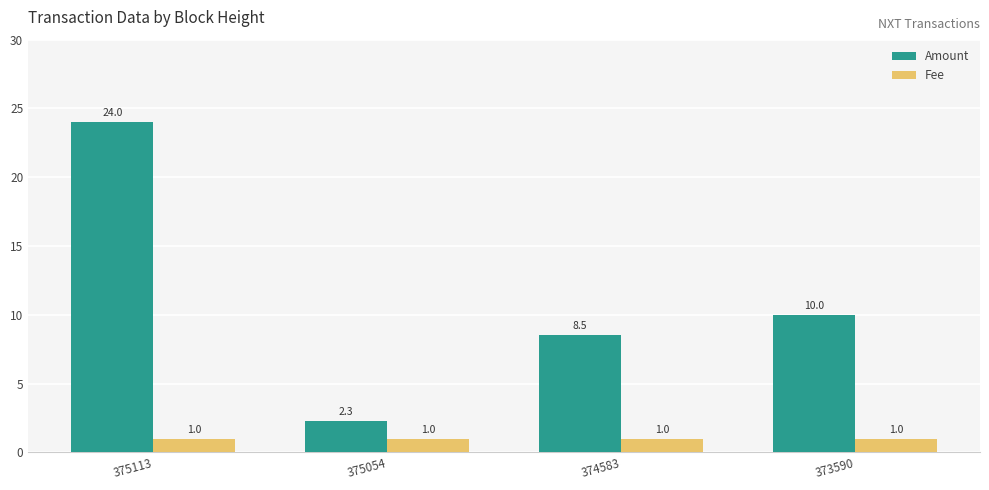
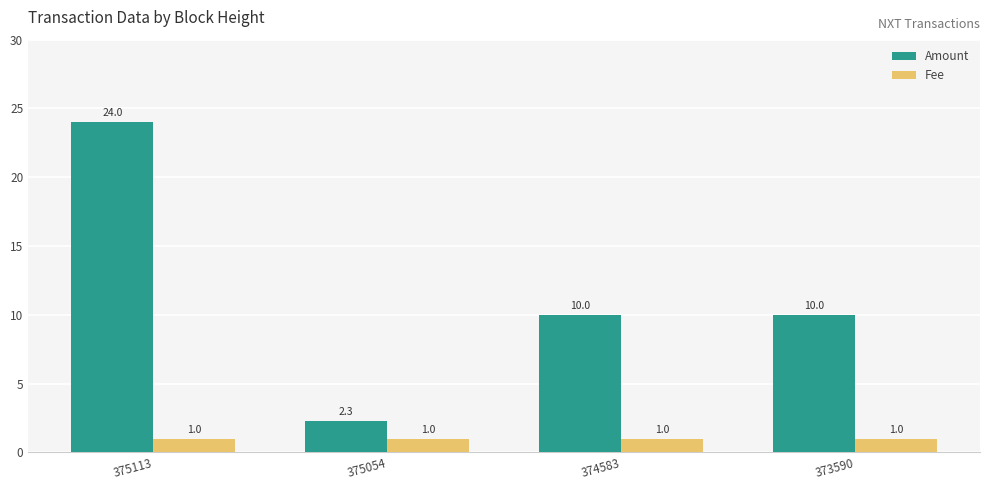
Amount, 374583: 8.5 -> 10.0
